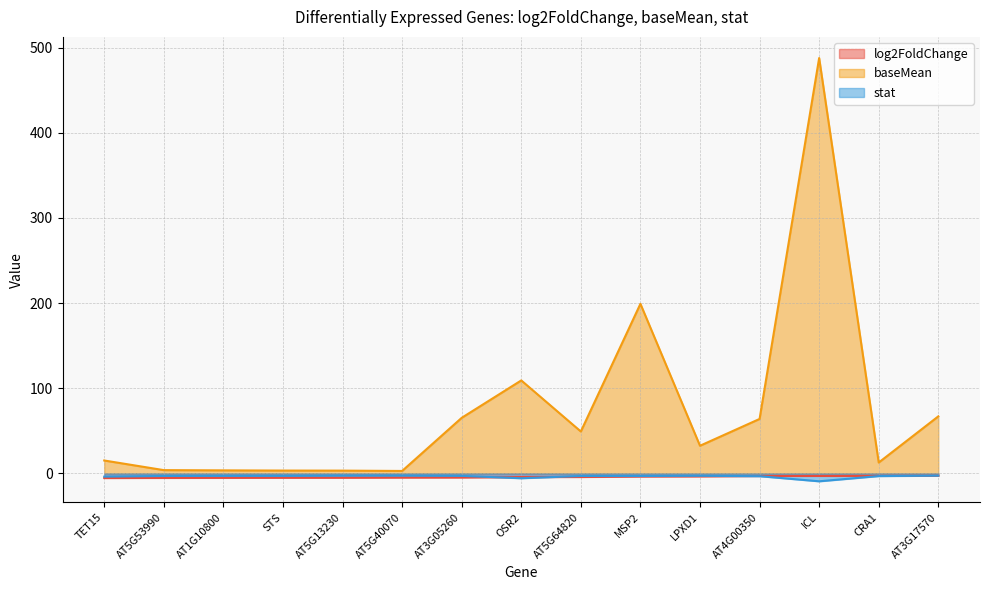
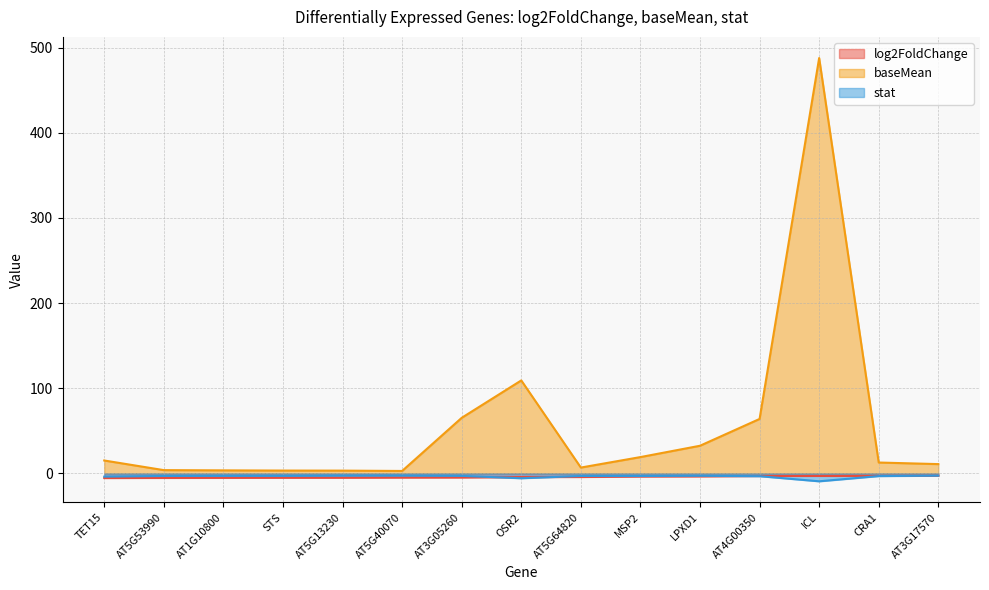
baseMean, AT5G64820: 50 -> 10
baseMean, MSP2: 200 -> 20
baseMean, AT3G17570: 70 -> 10
